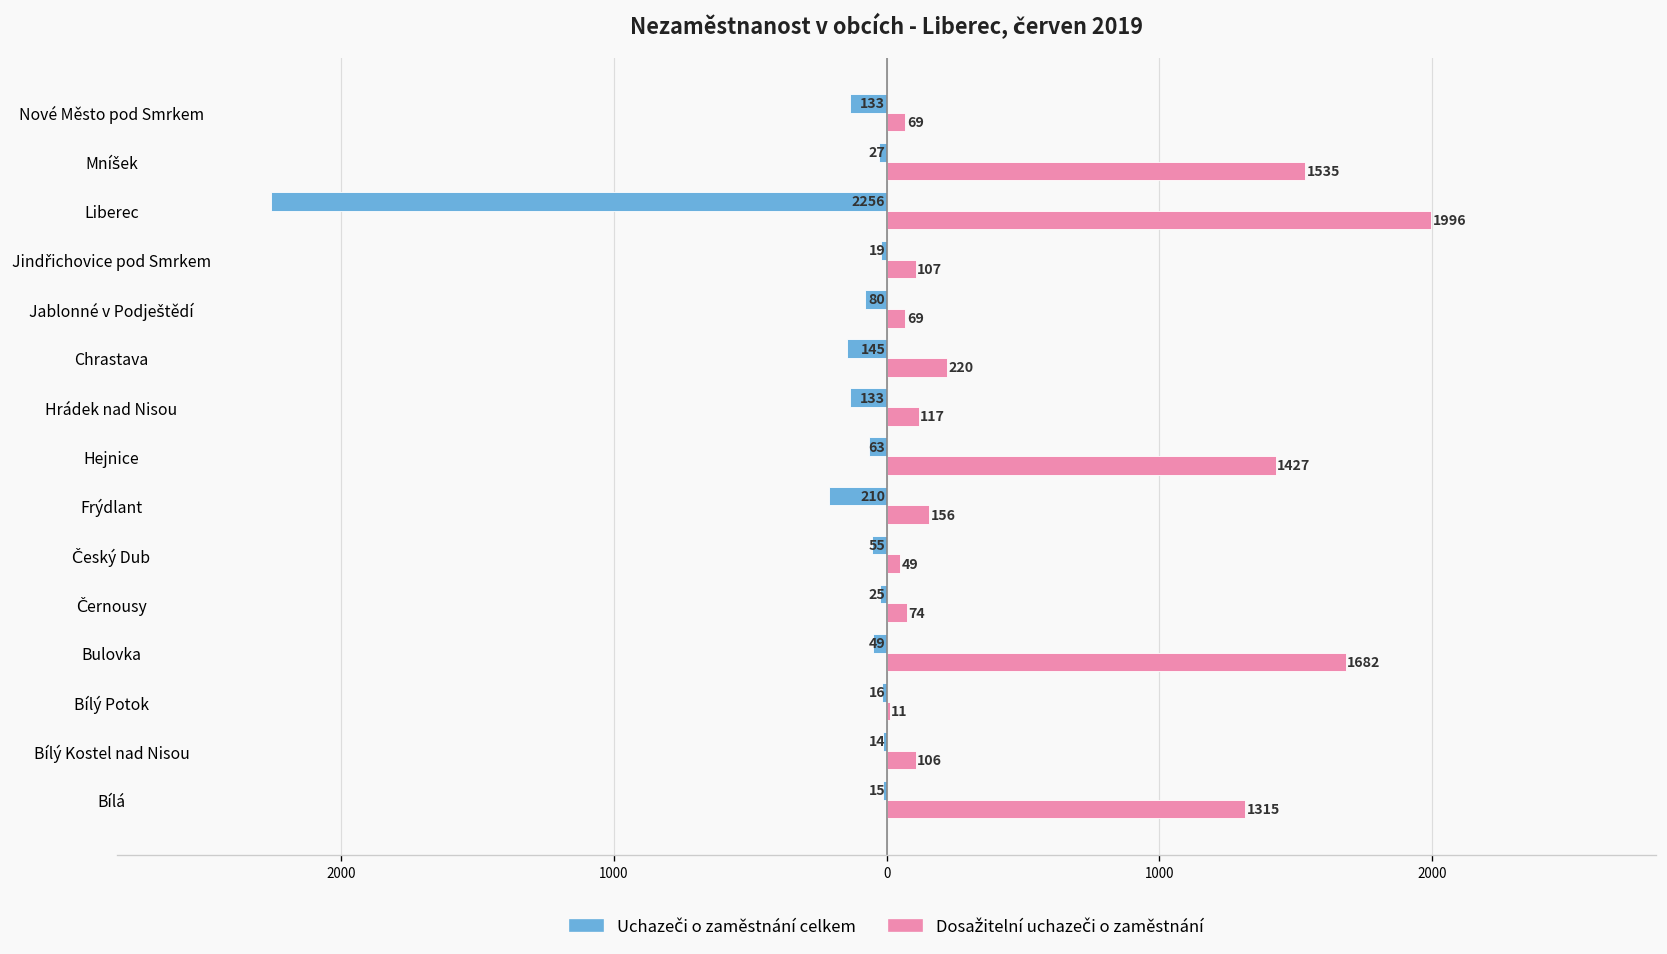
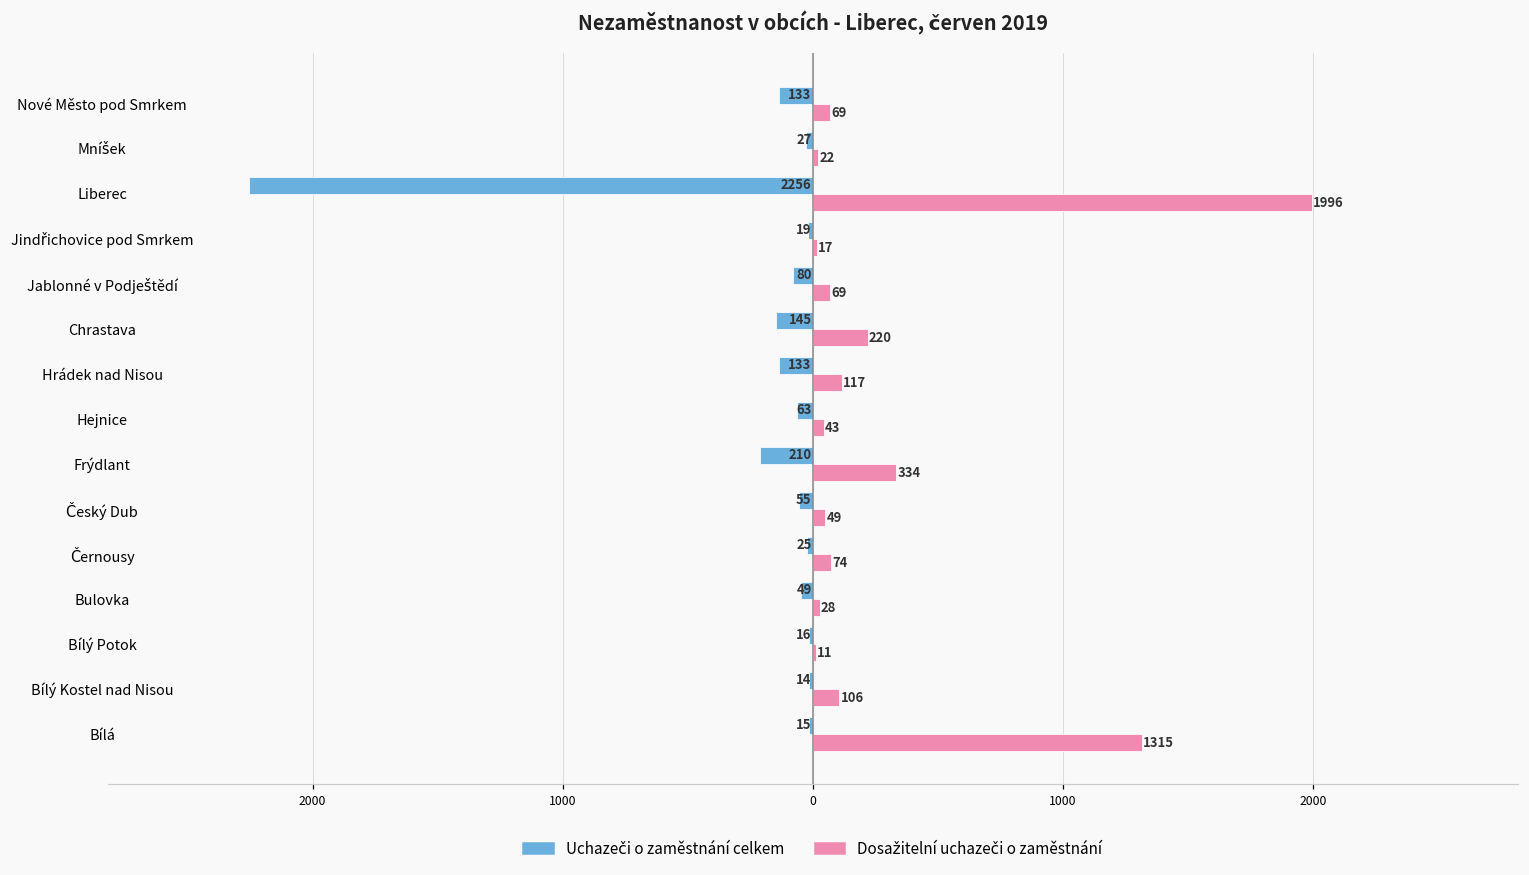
Dosažitelní uchazeči o zaměstnání, Mníšek: 1535 -> 22
Dosažitelní uchazeči o zaměstnání, Jindřichovice pod Smrkem: 107 -> 17
Dosažitelní uchazeči o zaměstnání, Hejnice: 1427 -> 43
Dosažitelní uchazeči o zaměstnání, Frýdlant: 156 -> 334
Dosažitelní uchazeči o zaměstnání, Bulovka: 1682 -> 28
